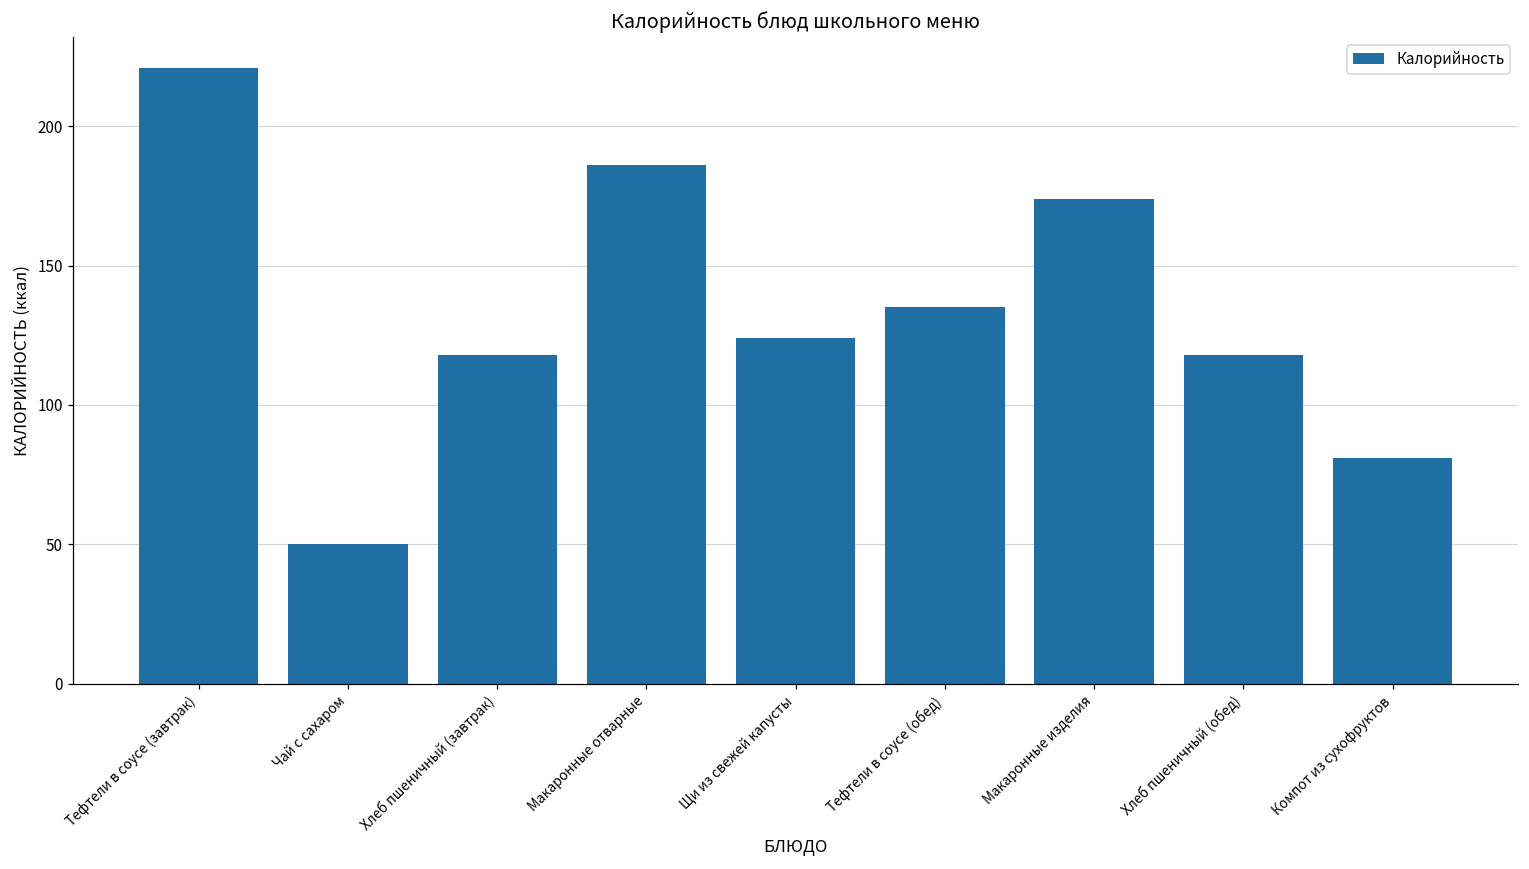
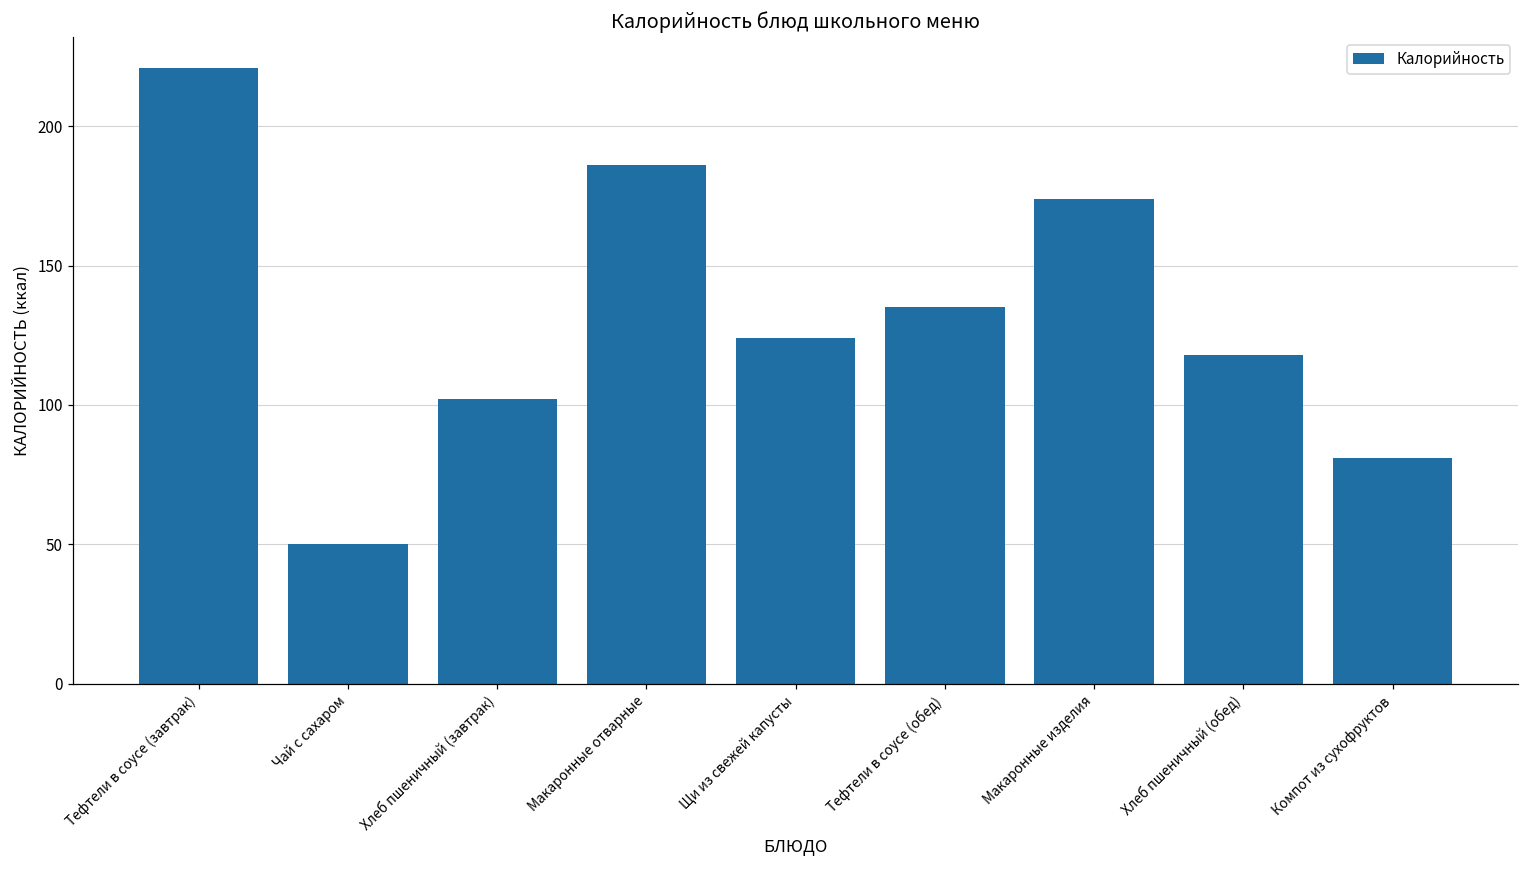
Хлеб пшеничный (завтрак): 118 -> 102
